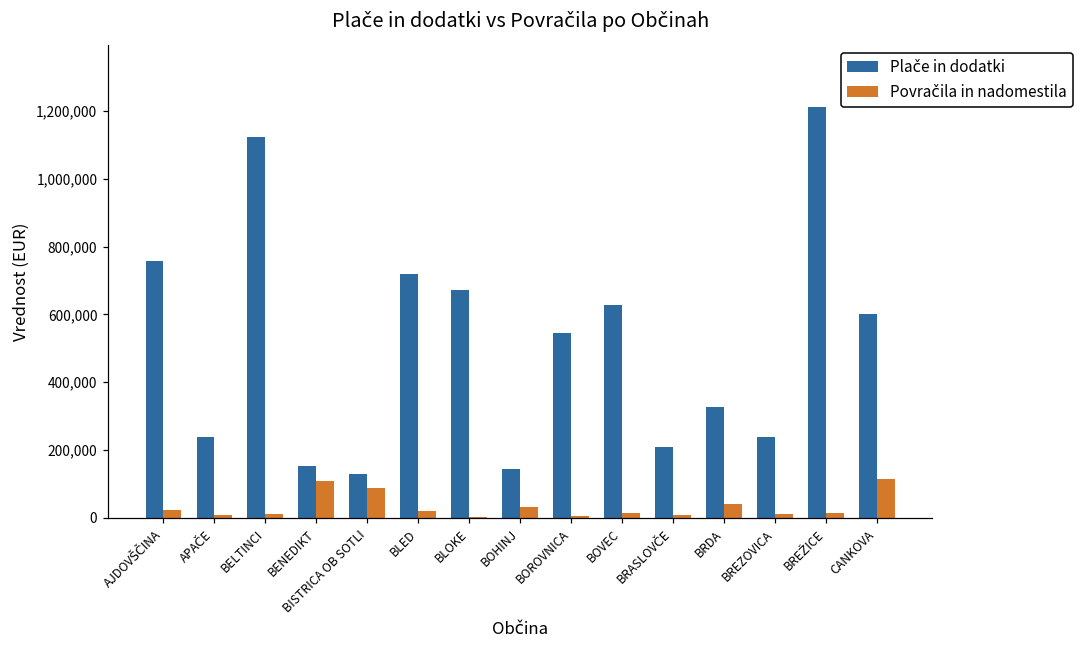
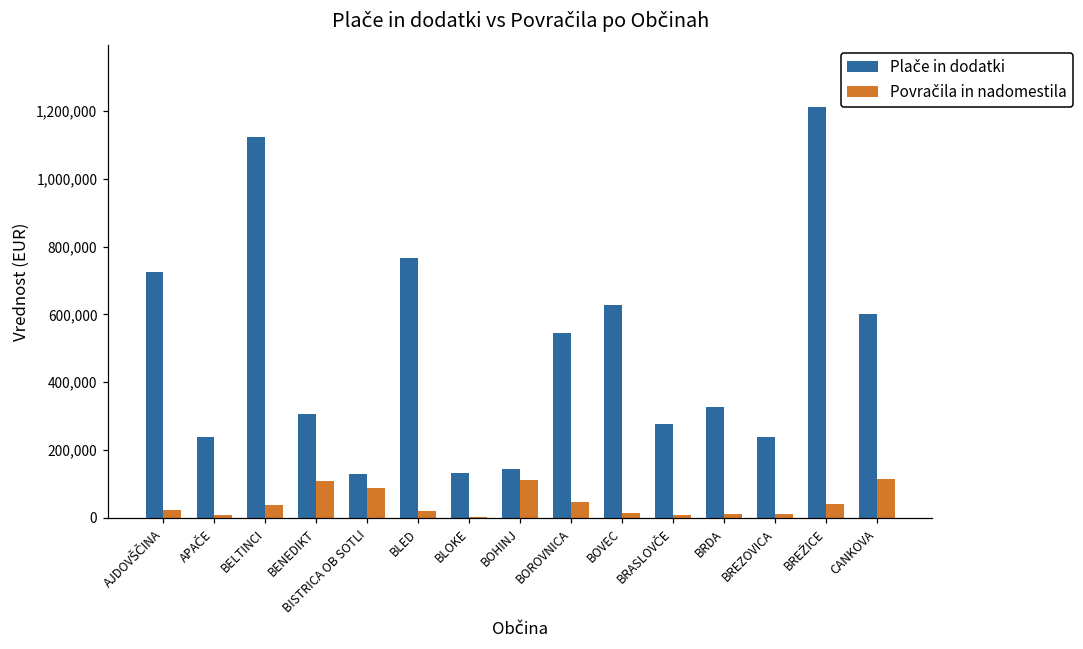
Plače in dodatki, AJDOVŠČINA: 760,000 -> 730,000
Povračila in nadomestila, BELTINCI: 10,000 -> 40,000
Plače in dodatki, BENEDIKT: 150,000 -> 310,000
Plače in dodatki, BLED: 720,000 -> 770,000
Plače in dodatki, BLOKE: 670,000 -> 130,000
Povračila in nadomestila, BOHINJ: 30,000 -> 110,000
Povračila in nadomestila, BOROVNICA: 0 -> 50,000
Plače in dodatki, BRASLOVČE: 210,000 -> 280,000
Povračila in nadomestila, BRDA: 40,000 -> 10,000
Povračila in nadomestila, BREŽICE: 10,000 -> 40,000
